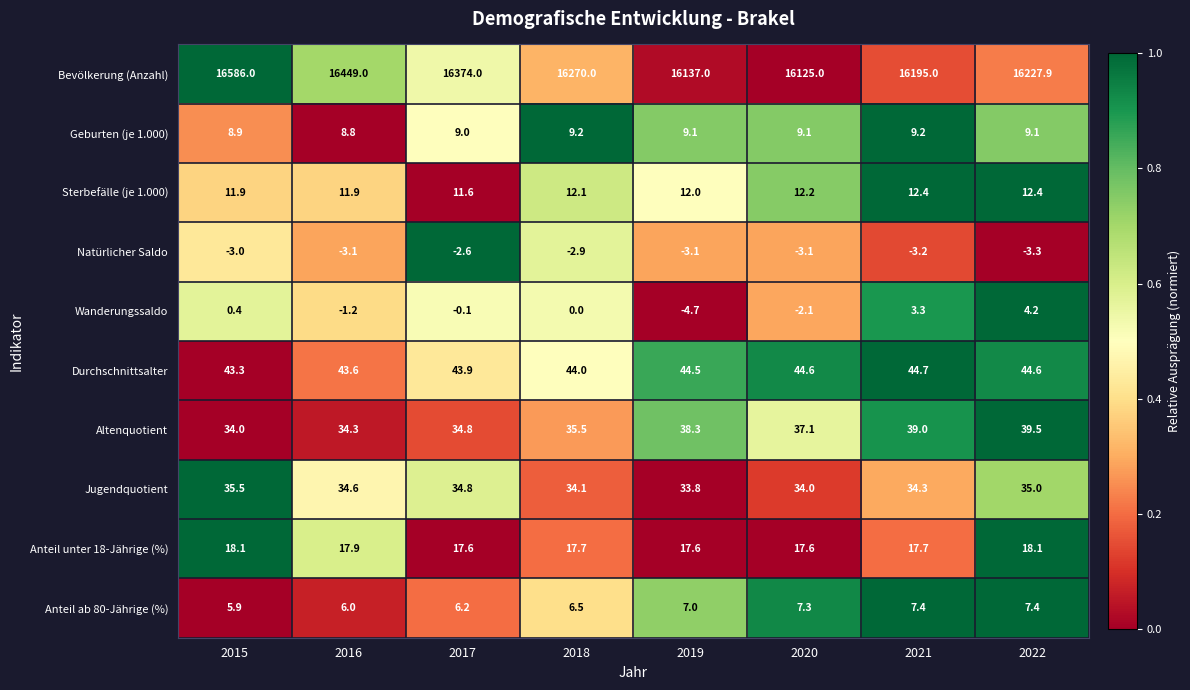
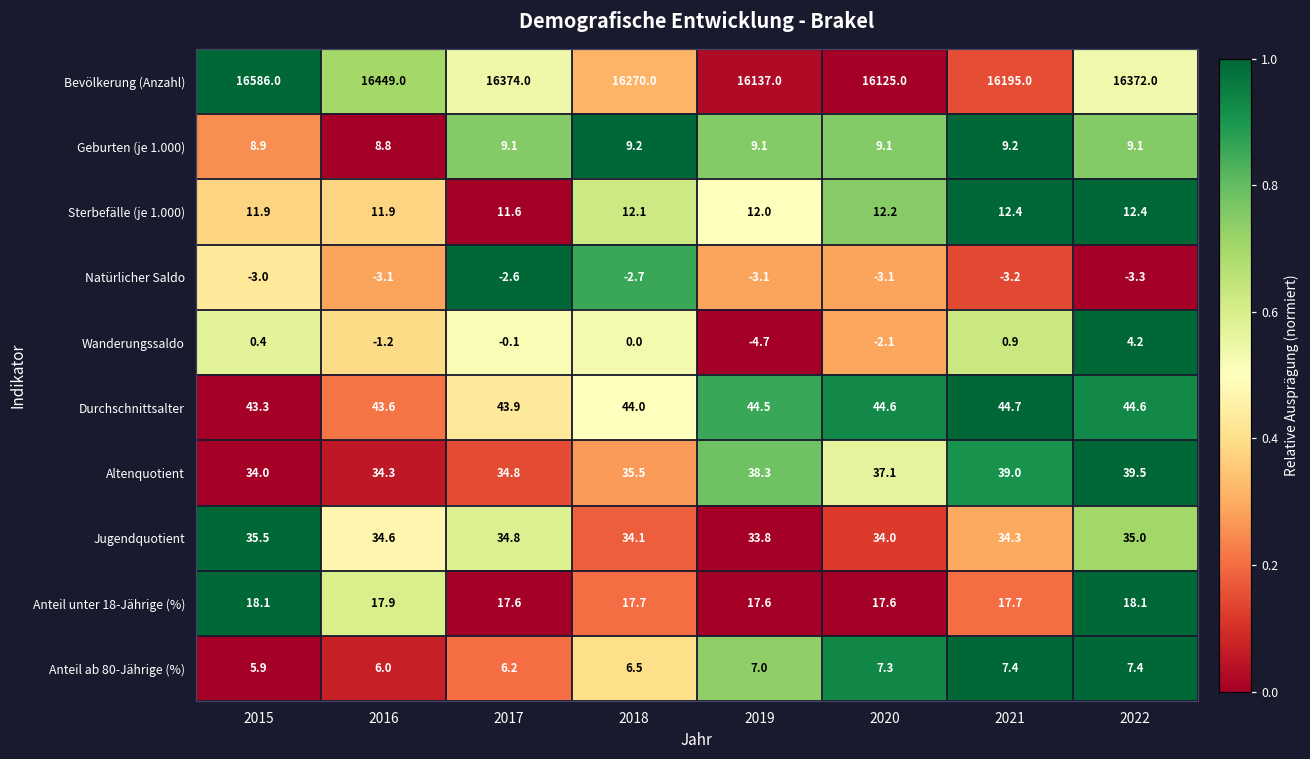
Bevölkerung (Anzahl), 2022: 16227.9 -> 16372.0
Geburten (je 1.000), 2017: 9.0 -> 9.1
Natürlicher Saldo, 2018: -2.9 -> -2.7
Wanderungssaldo, 2021: 3.3 -> 0.9
